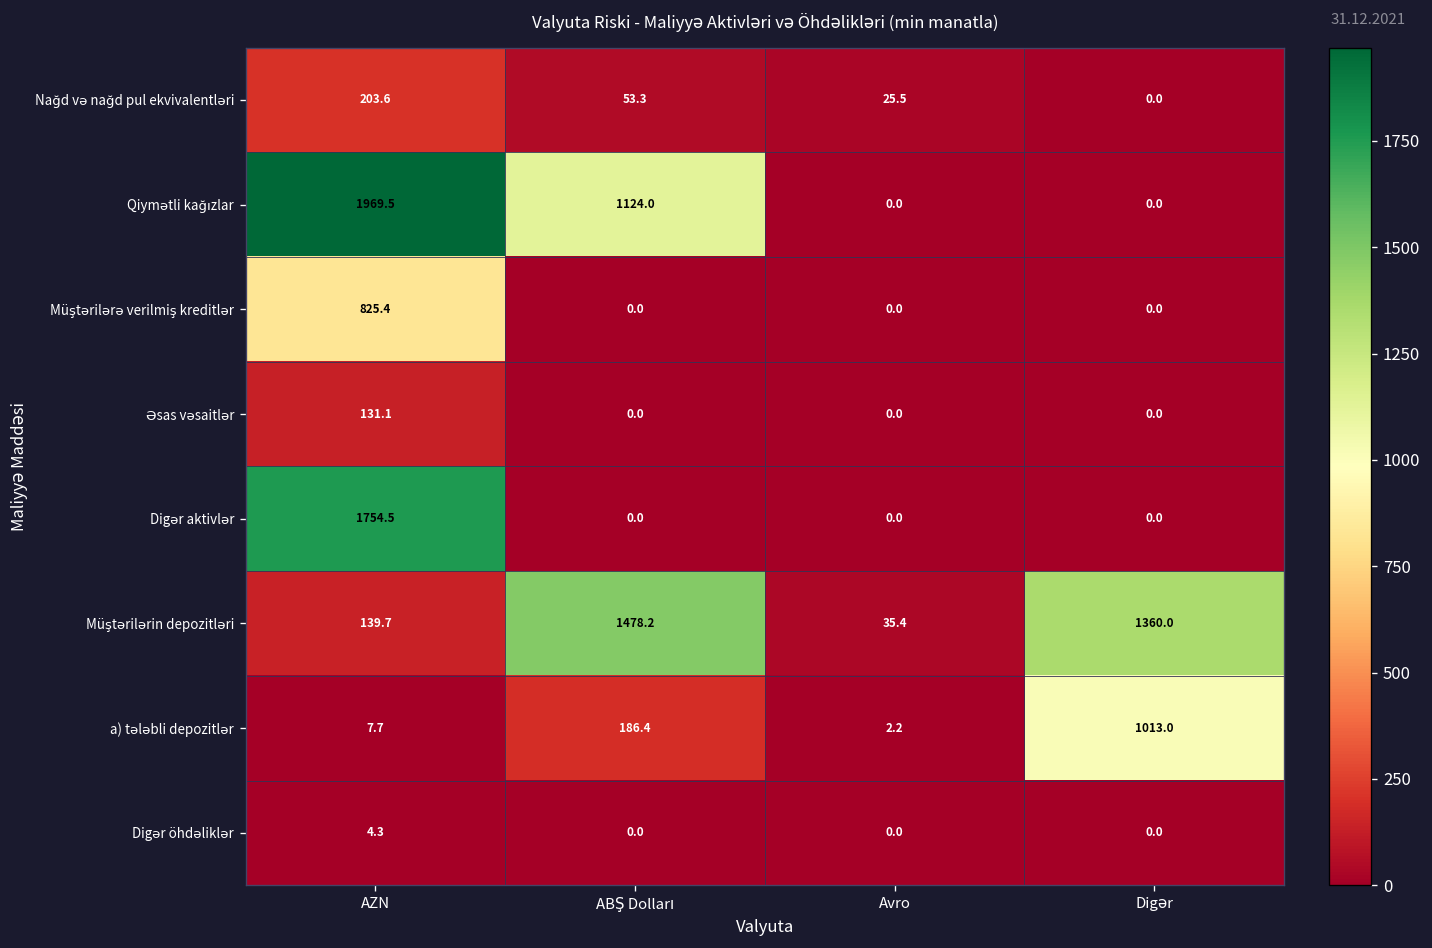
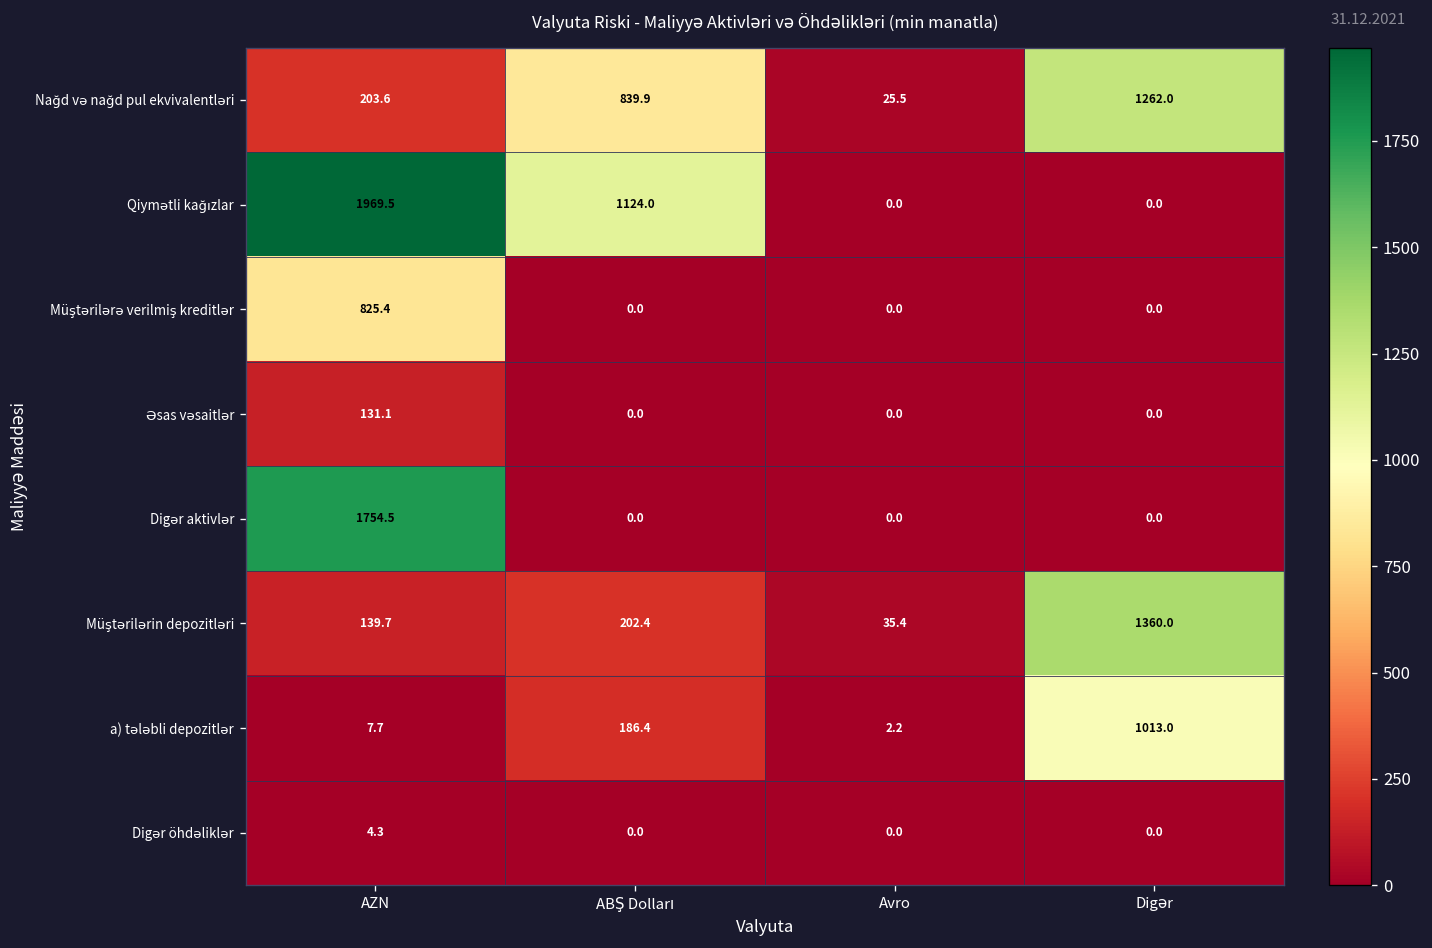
Nağd və nağd pul ekvivalentləri, ABŞ Dolları: 53.3 -> 839.9
Nağd və nağd pul ekvivalentləri, Digər: 0.0 -> 1262.0
Müştərilərin depozitləri, ABŞ Dolları: 1478.2 -> 202.4
